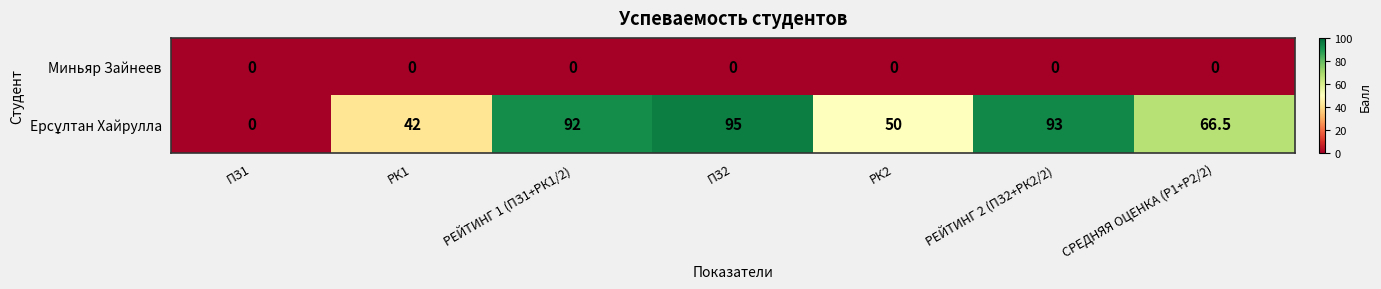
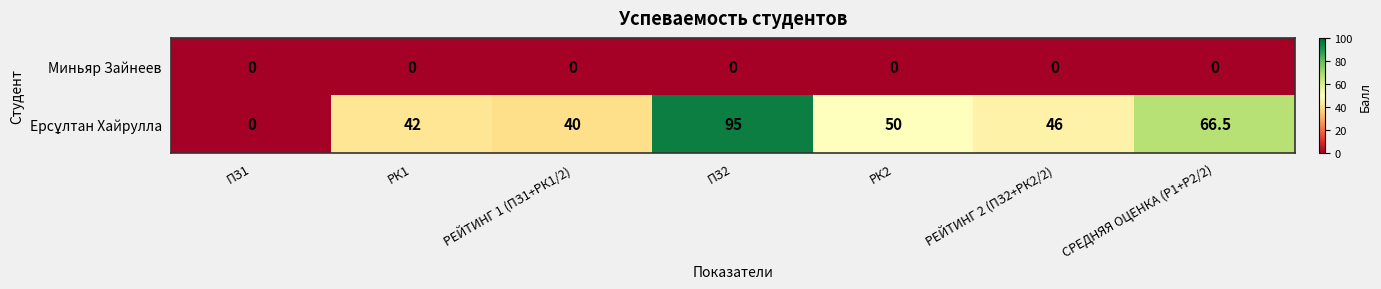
Ерсұлтан Хайрулла, РЕЙТИНГ 1 (ПЗ1+РК1/2): 92 -> 40
Ерсұлтан Хайрулла, РЕЙТИНГ 2 (ПЗ2+РК2/2): 93 -> 46
